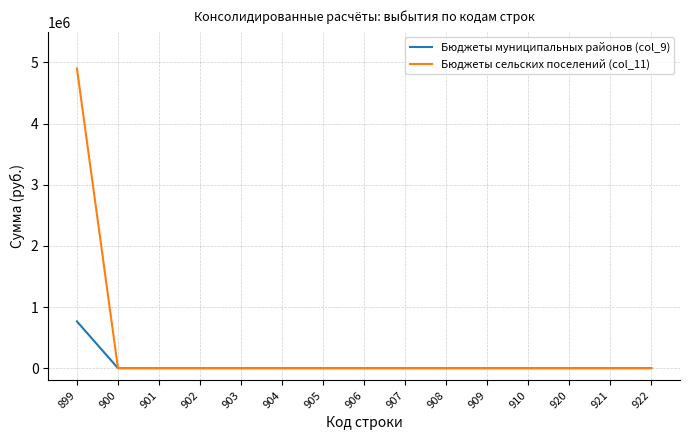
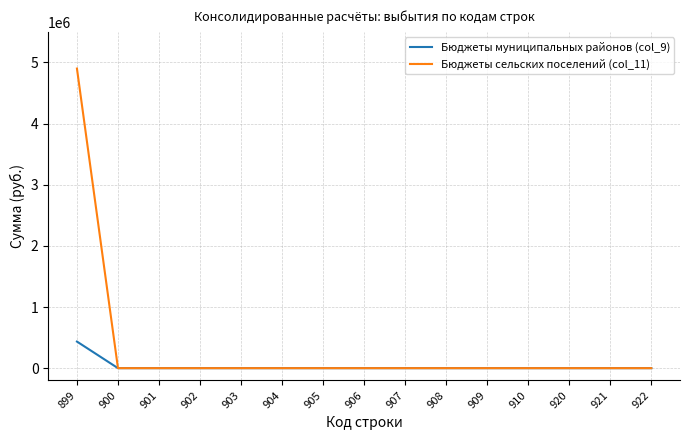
Бюджеты муниципальных районов (col_9), 899: 800000 -> 400000
